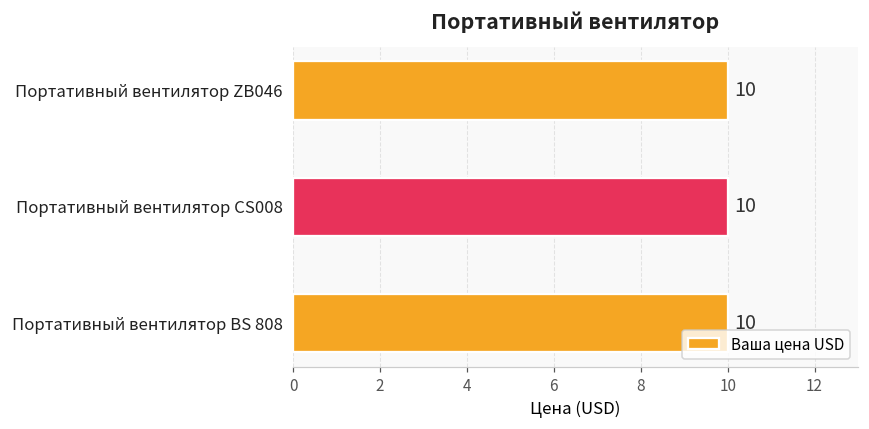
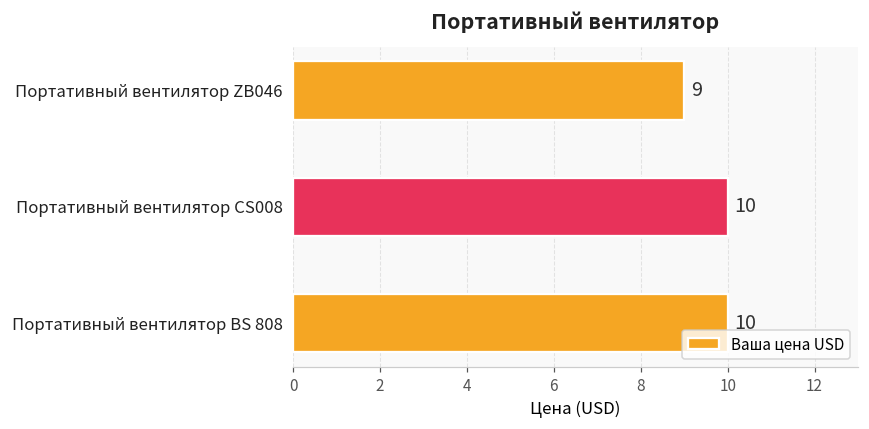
Портативный вентилятор ZB046: 10 -> 9
